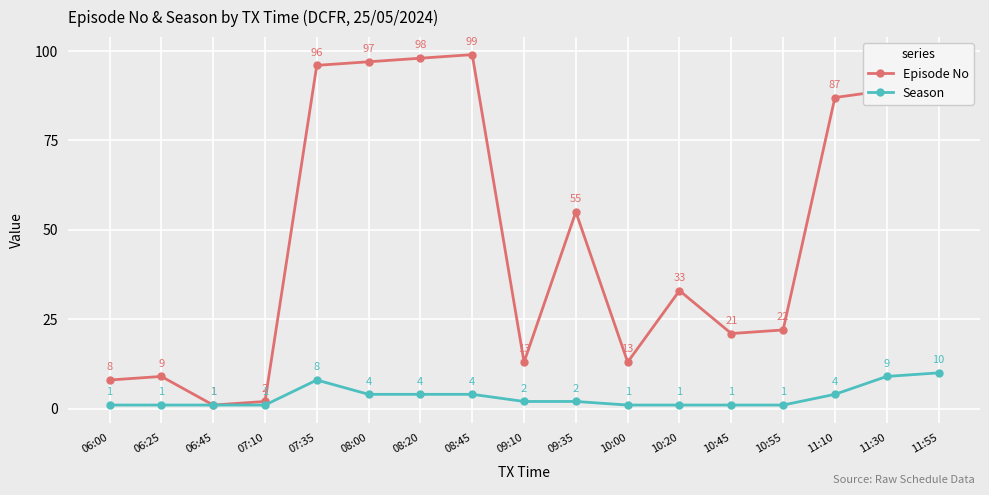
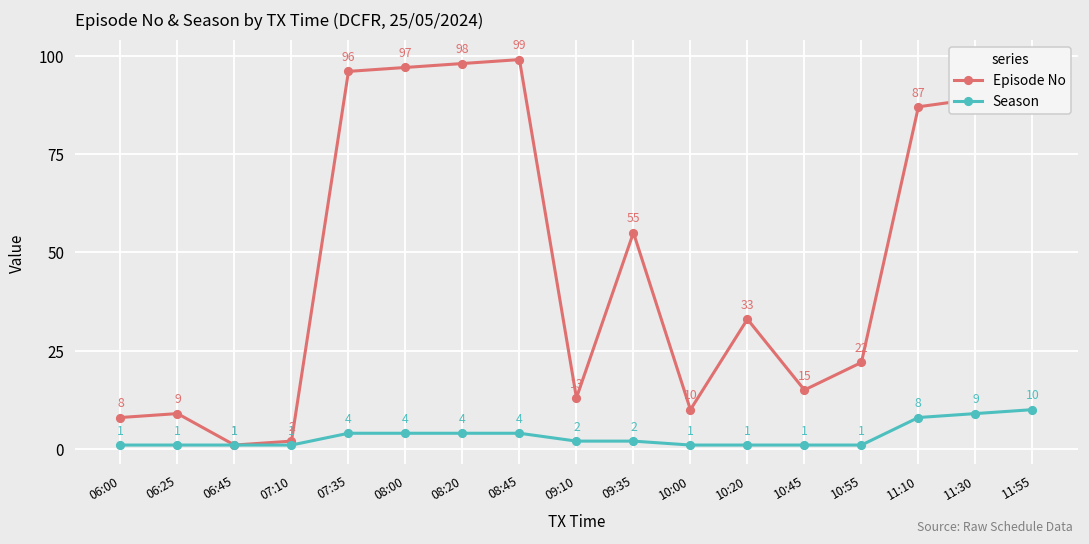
Season, 07:35: 8 -> 4
Episode No, 10:00: 13 -> 10
Episode No, 10:45: 21 -> 15
Season, 11:10: 4 -> 8
